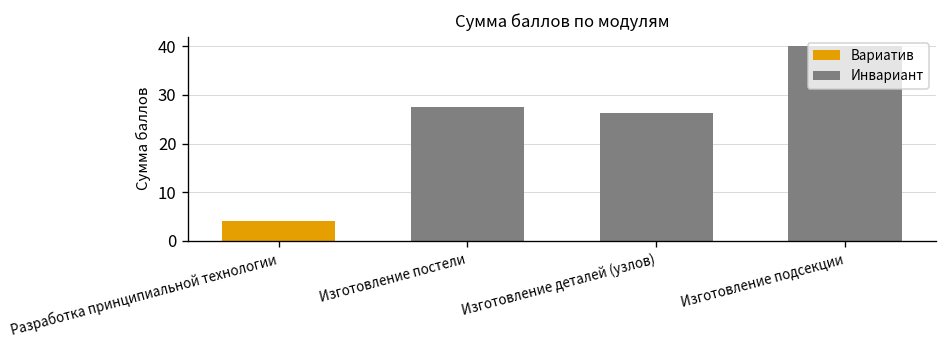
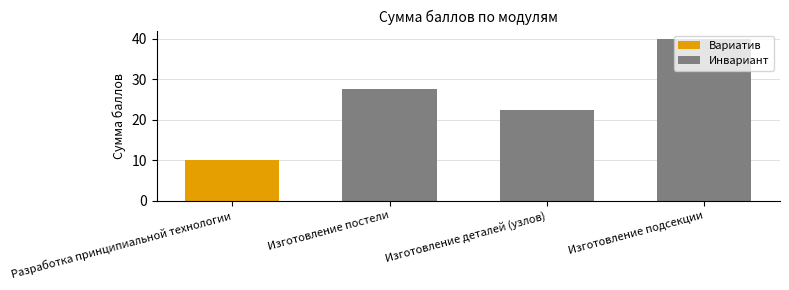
Вариатив, Разработка принципиальной технологии: 4 -> 10
Инвариант, Изготовление деталей (узлов): 26 -> 23
